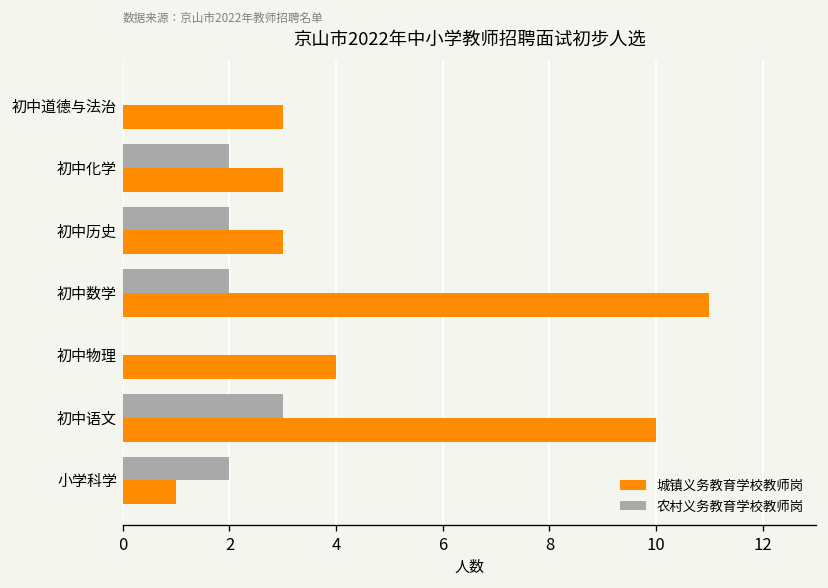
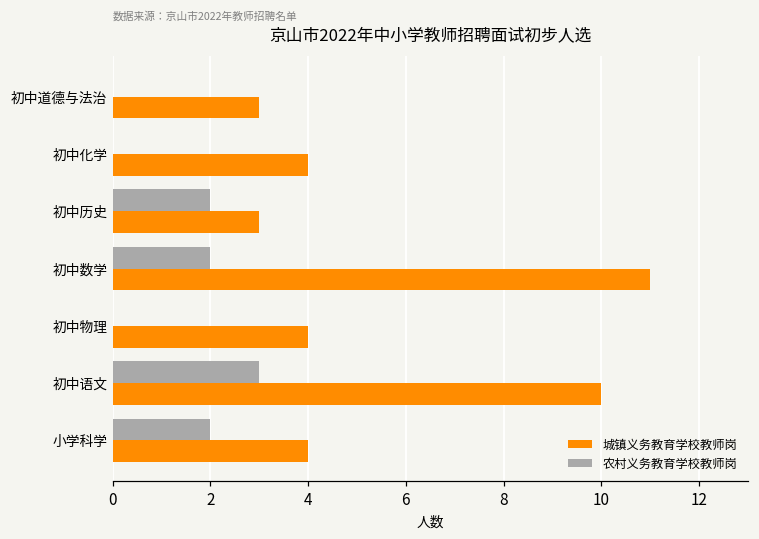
农村义务教育学校教师岗, 初中化学: 2 -> 0
城镇义务教育学校教师岗, 初中化学: 3 -> 4
城镇义务教育学校教师岗, 小学科学: 1 -> 4
